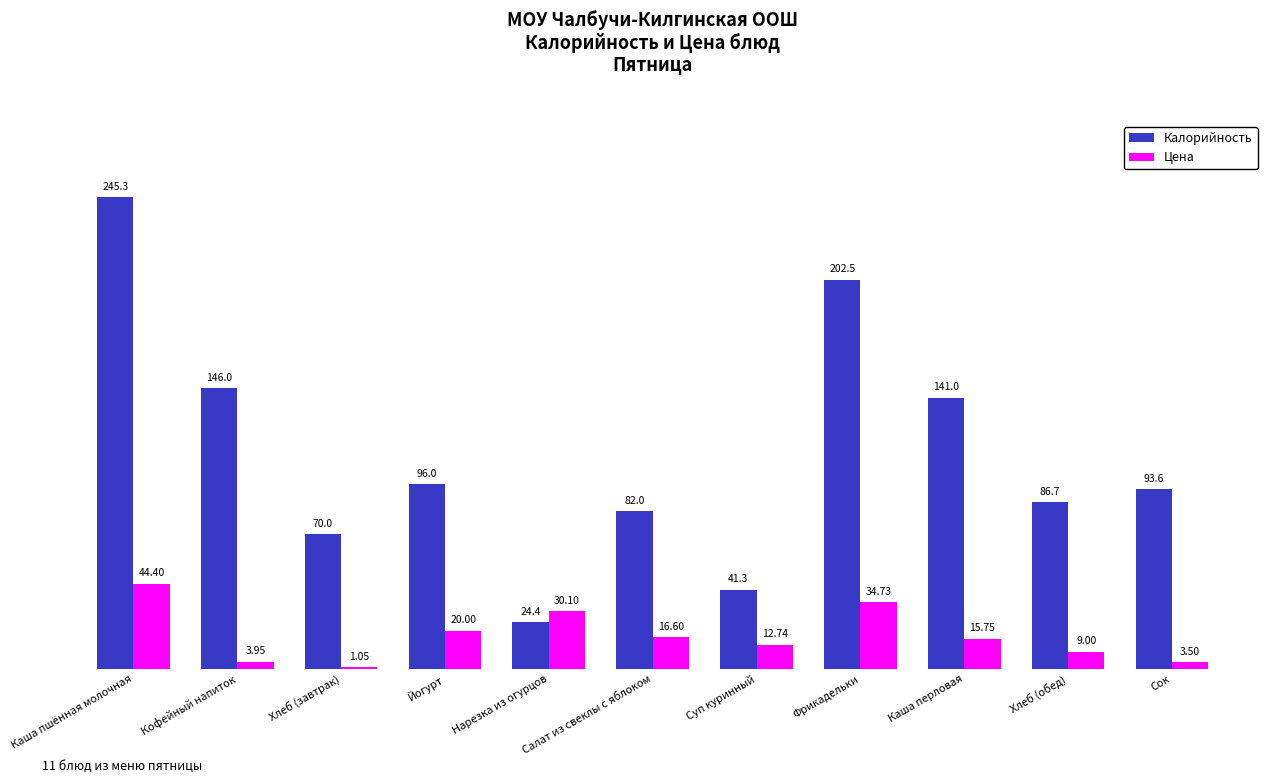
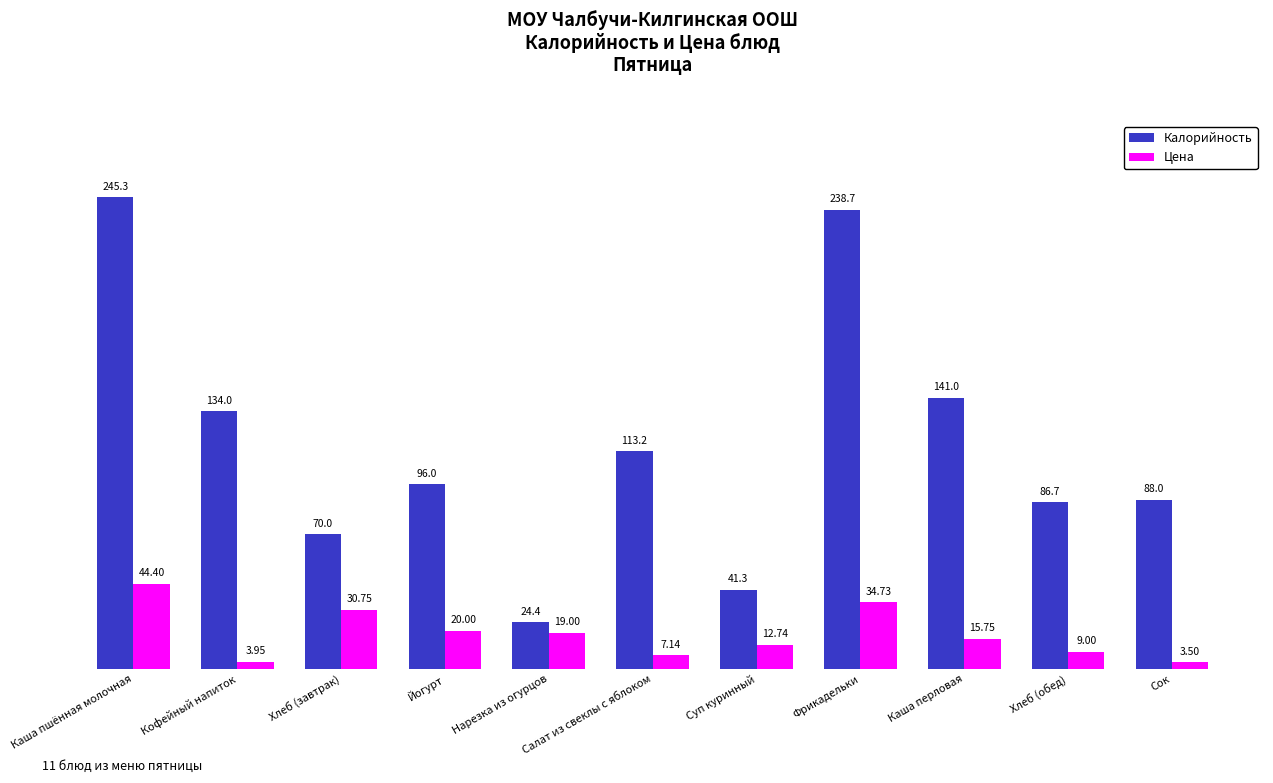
Калорийность, Кофейный напиток: 146.0 -> 134.0
Цена, Хлеб (завтрак): 1.05 -> 30.75
Цена, Нарезка из огурцов: 30.10 -> 19.00
Калорийность, Салат из свеклы с яблоком: 82.0 -> 113.2
Цена, Салат из свеклы с яблоком: 16.60 -> 7.14
Калорийность, Фрикадельки: 202.5 -> 238.7
Калорийность, Сок: 93.6 -> 88.0
